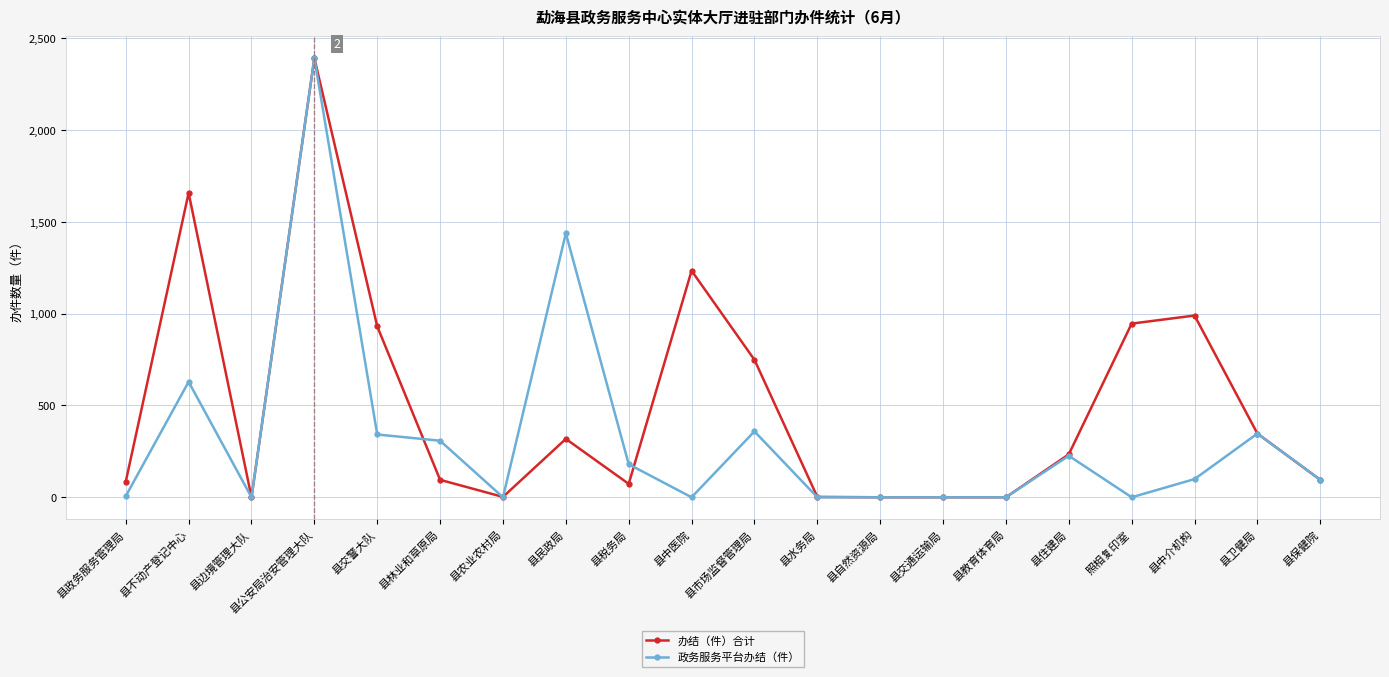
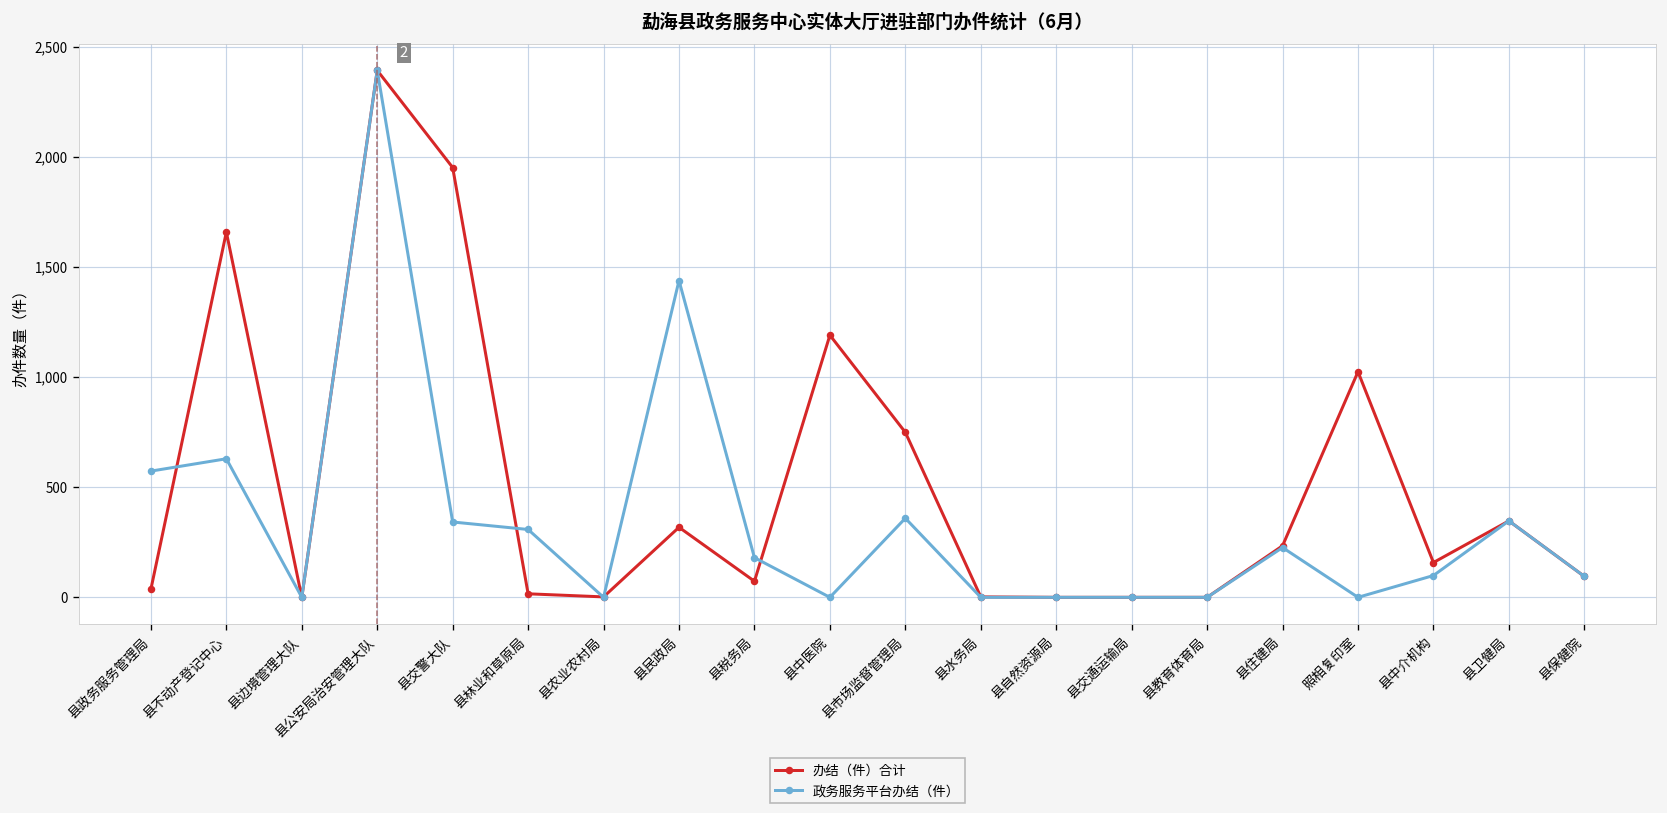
办结（件）合计, 县政务服务管理局: 90 -> 40
政务服务平台办结（件）, 县政务服务管理局: 10 -> 570
办结（件）合计, 县交警大队: 930 -> 1,950
办结（件）合计, 县林业和草原局: 100 -> 20
办结（件）合计, 县中医院: 1,230 -> 1,190
办结（件）合计, 照相复印室: 950 -> 1,020
办结（件）合计, 县中介机构: 990 -> 160
